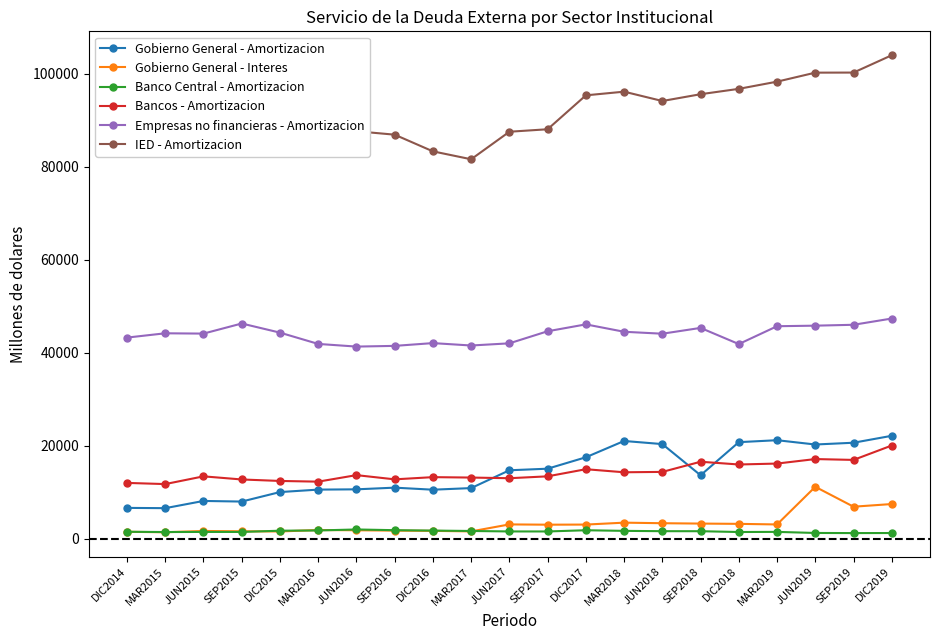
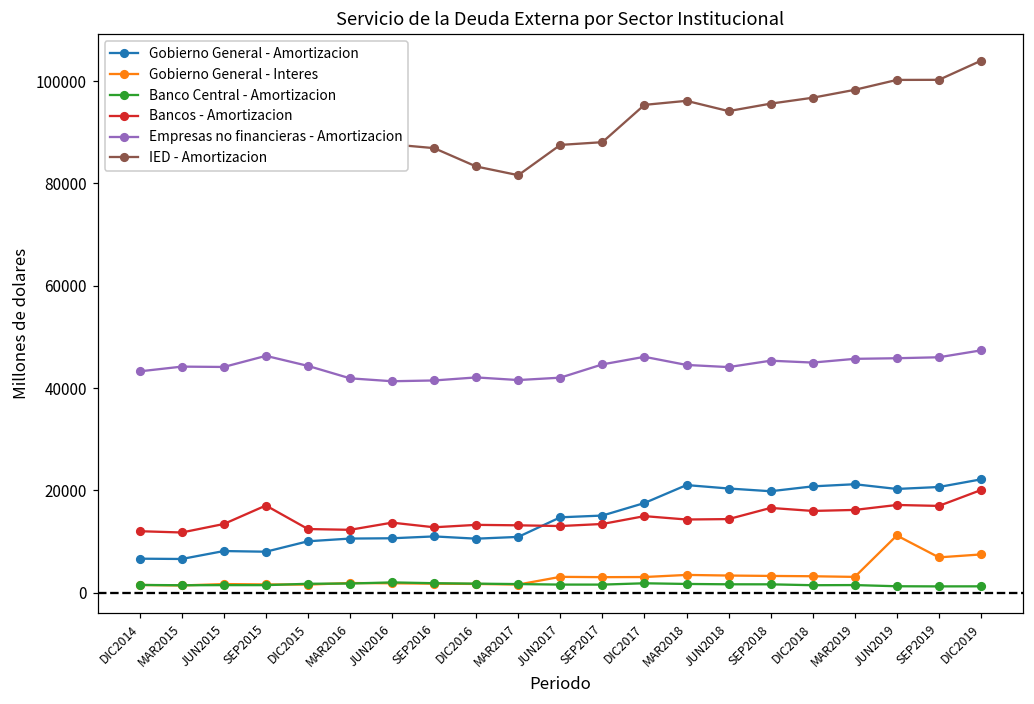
Bancos - Amortizacion, SEP2015: 13000 -> 17000
Gobierno General - Amortizacion, SEP2018: 14000 -> 20000
Empresas no financieras - Amortizacion, DIC2018: 42000 -> 45000
